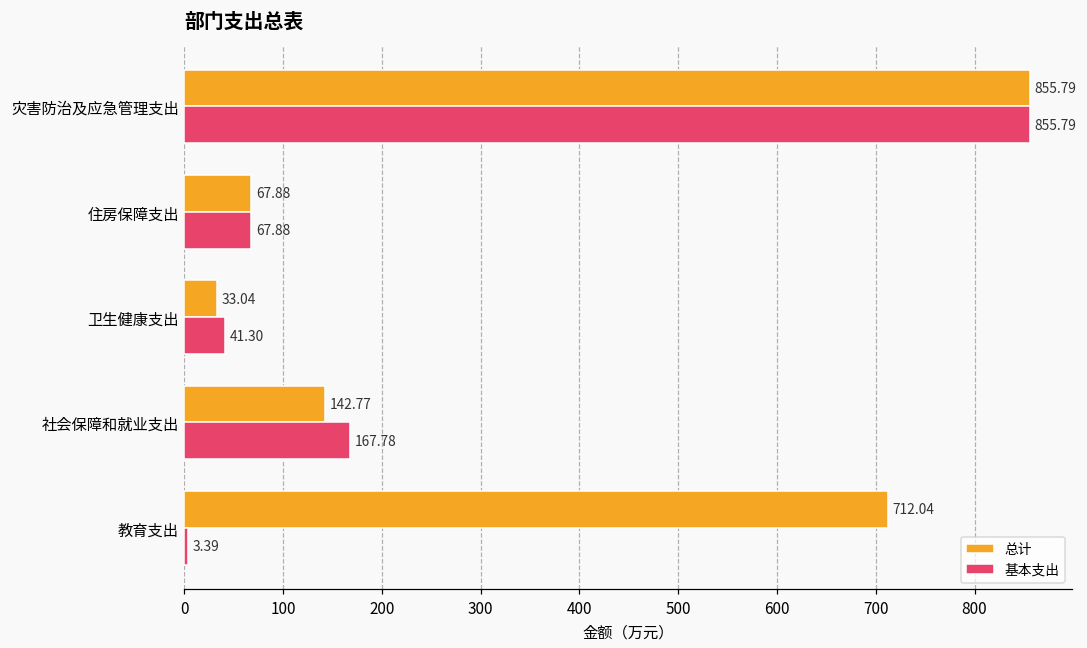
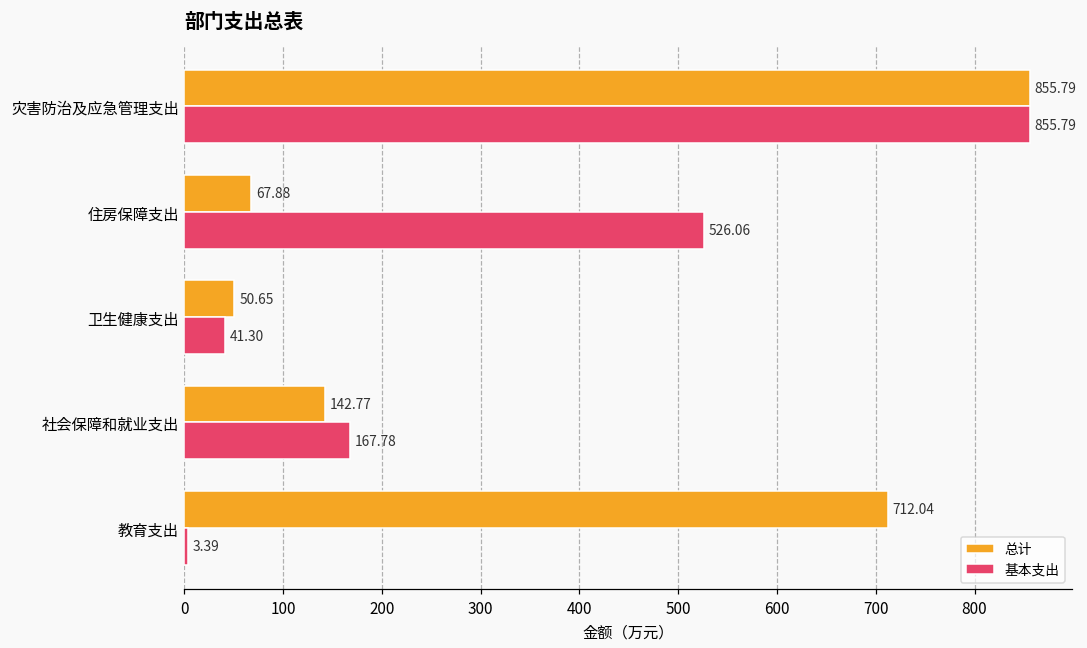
基本支出, 住房保障支出: 67.88 -> 526.06
总计, 卫生健康支出: 33.04 -> 50.65
